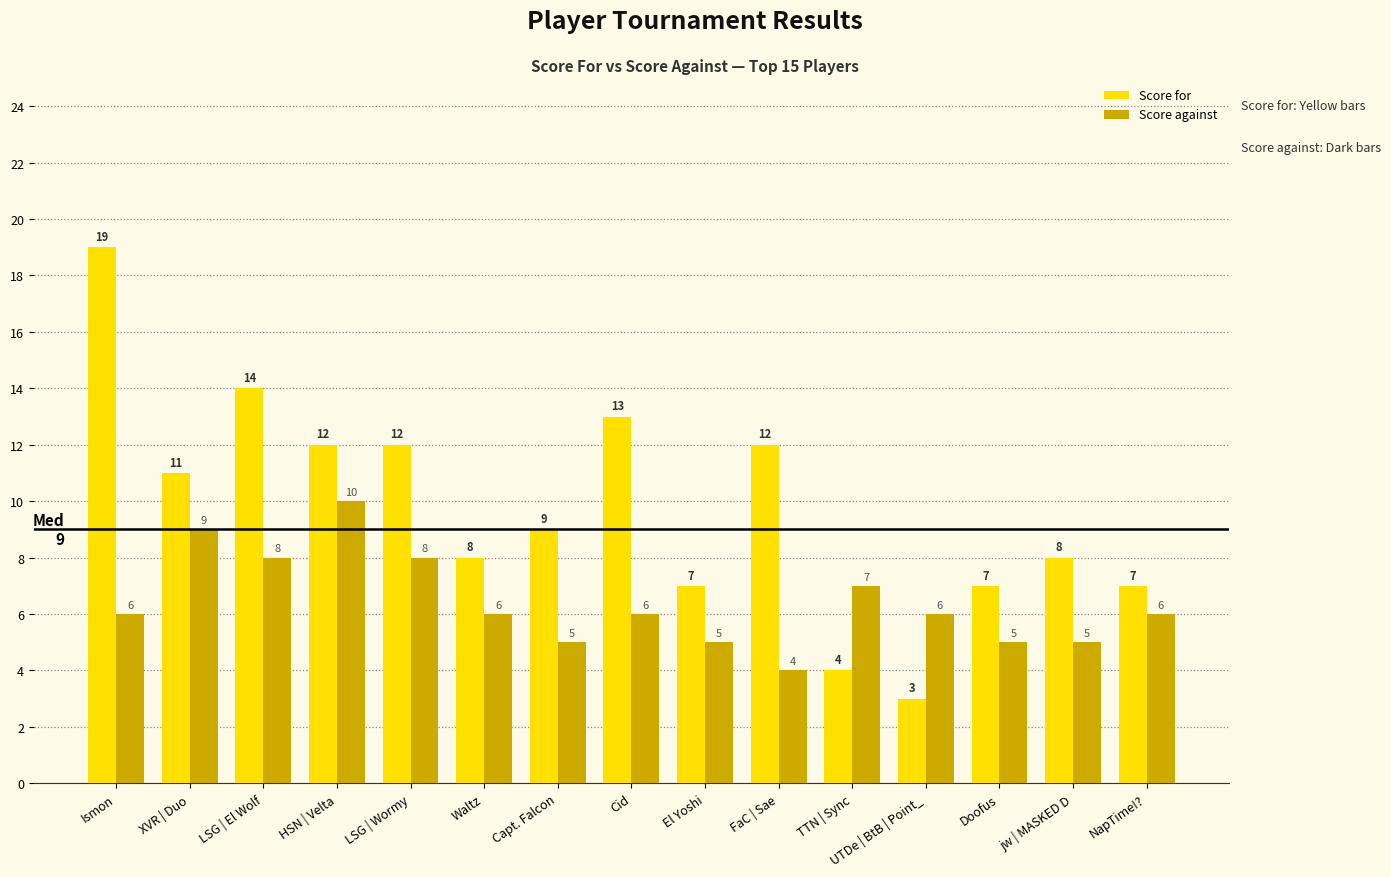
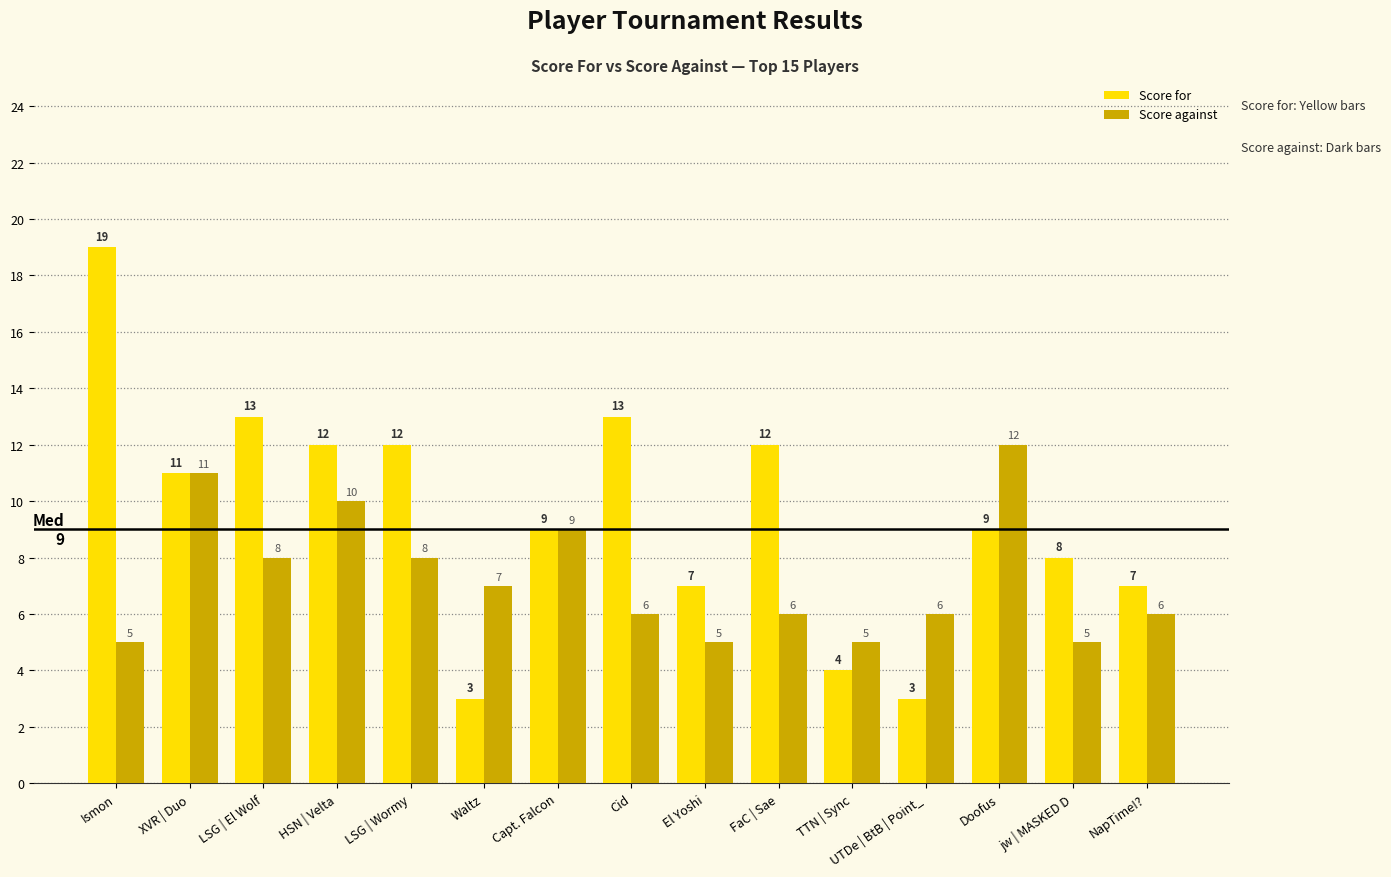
Score against, Ismon: 6 -> 5
Score against, XVR | Duo: 9 -> 11
Score for, LSG | El Wolf: 14 -> 13
Score for, Waltz: 8 -> 3
Score against, Waltz: 6 -> 7
Score against, Capt. Falcon: 5 -> 9
Score against, FaC | Sae: 4 -> 6
Score against, TTN | Sync: 7 -> 5
Score for, Doofus: 7 -> 9
Score against, Doofus: 5 -> 12
